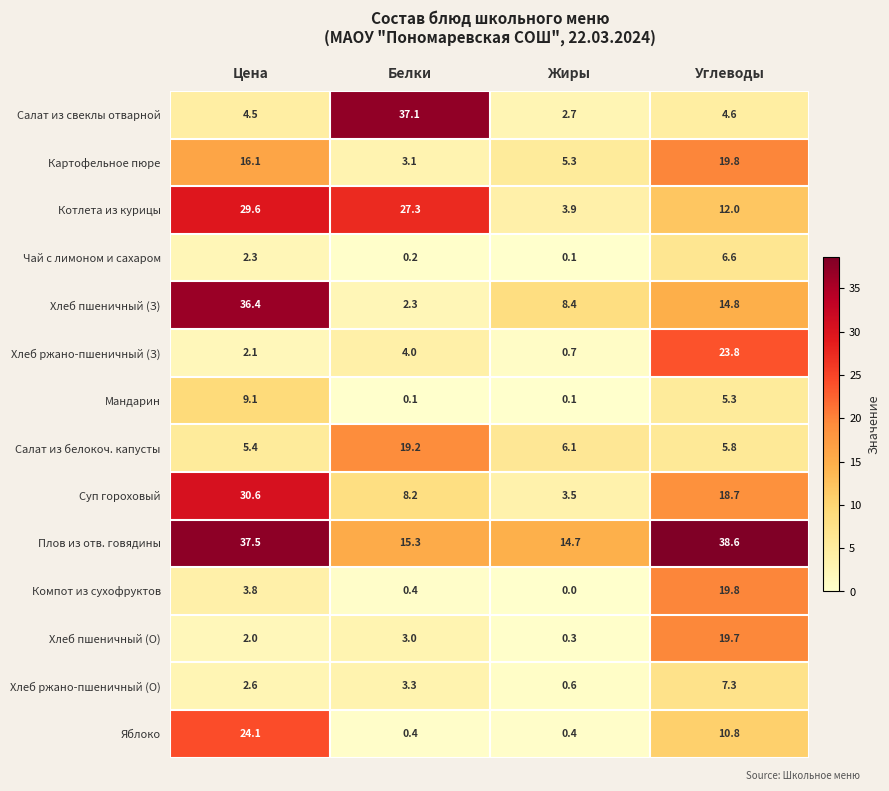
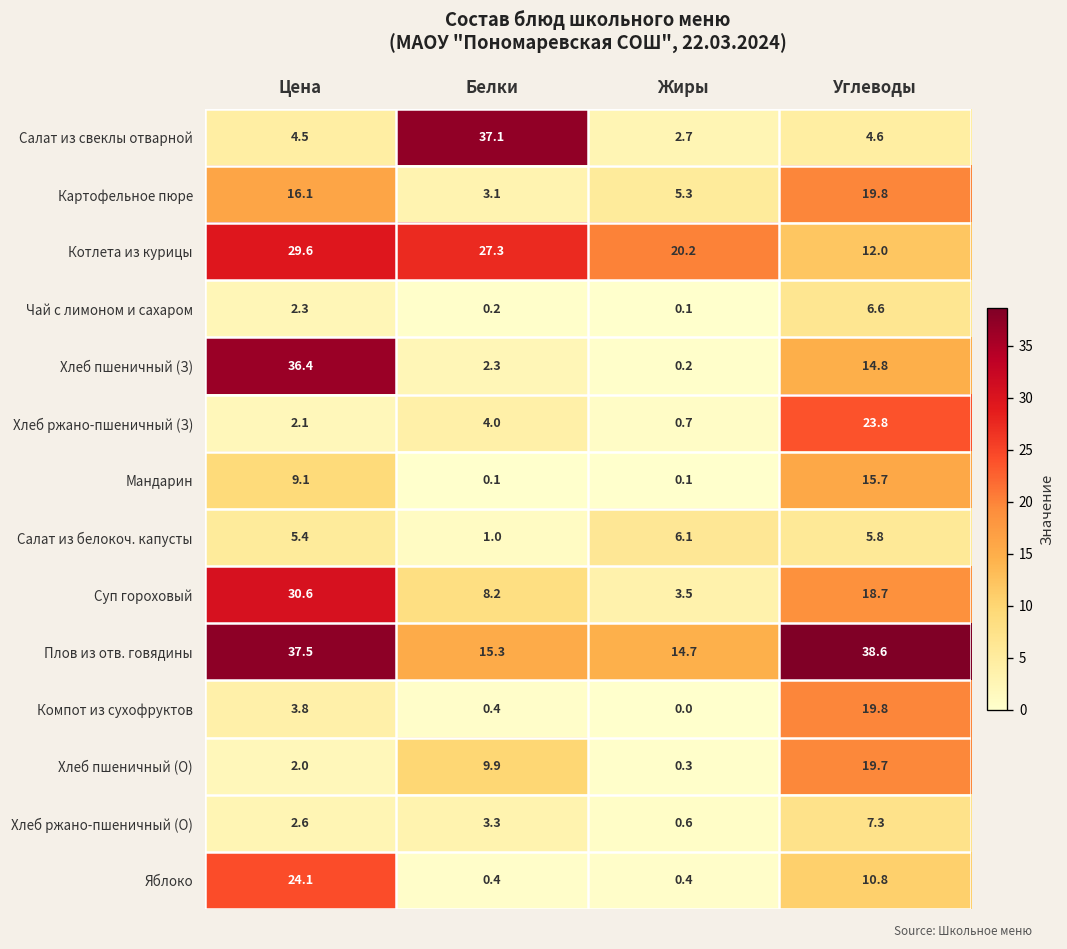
Котлета из курицы, Жиры: 3.9 -> 20.2
Хлеб пшеничный (З), Жиры: 8.4 -> 0.2
Мандарин, Углеводы: 5.3 -> 15.7
Салат из белокоч. капусты, Белки: 19.2 -> 1.0
Хлеб пшеничный (О), Белки: 3.0 -> 9.9
